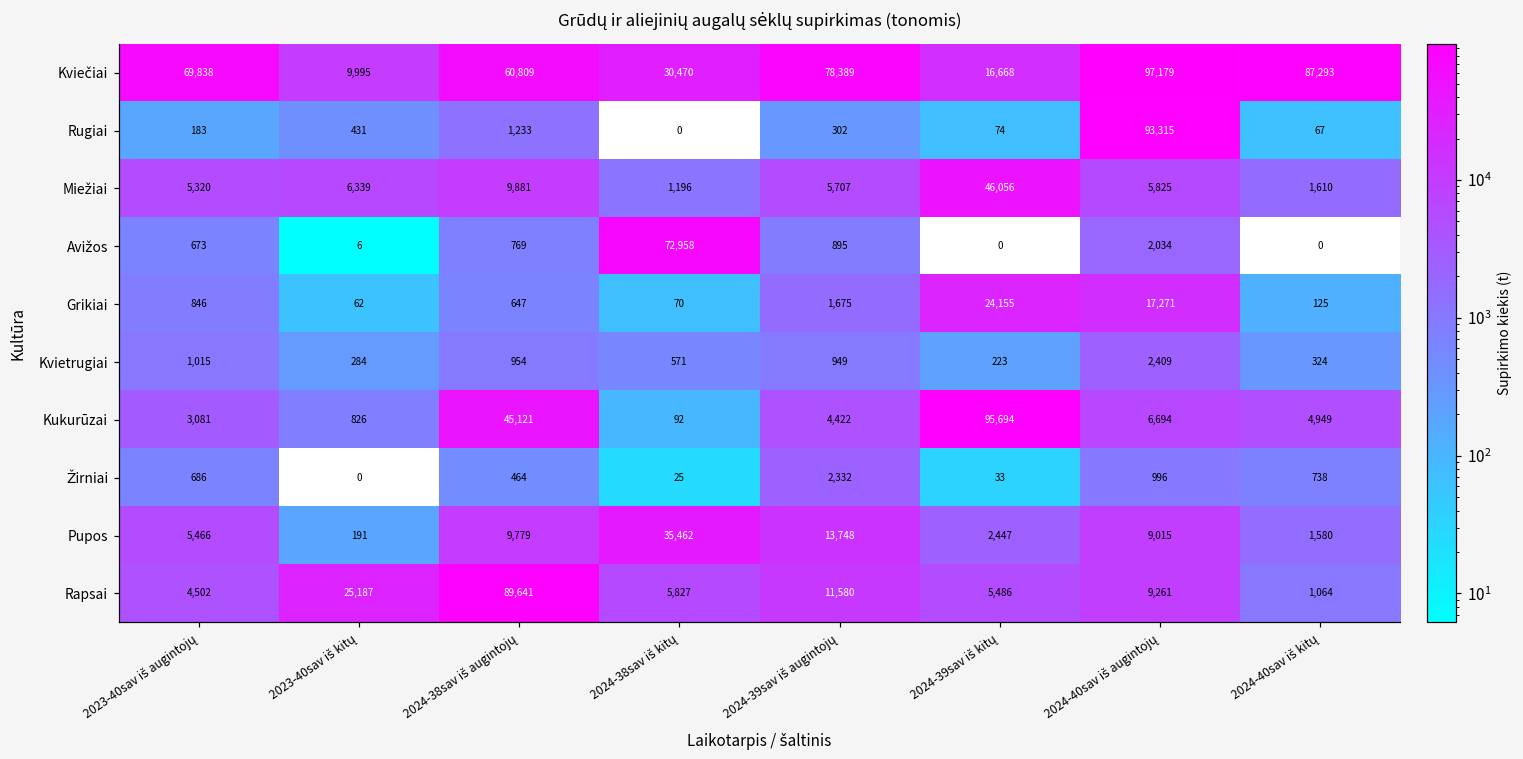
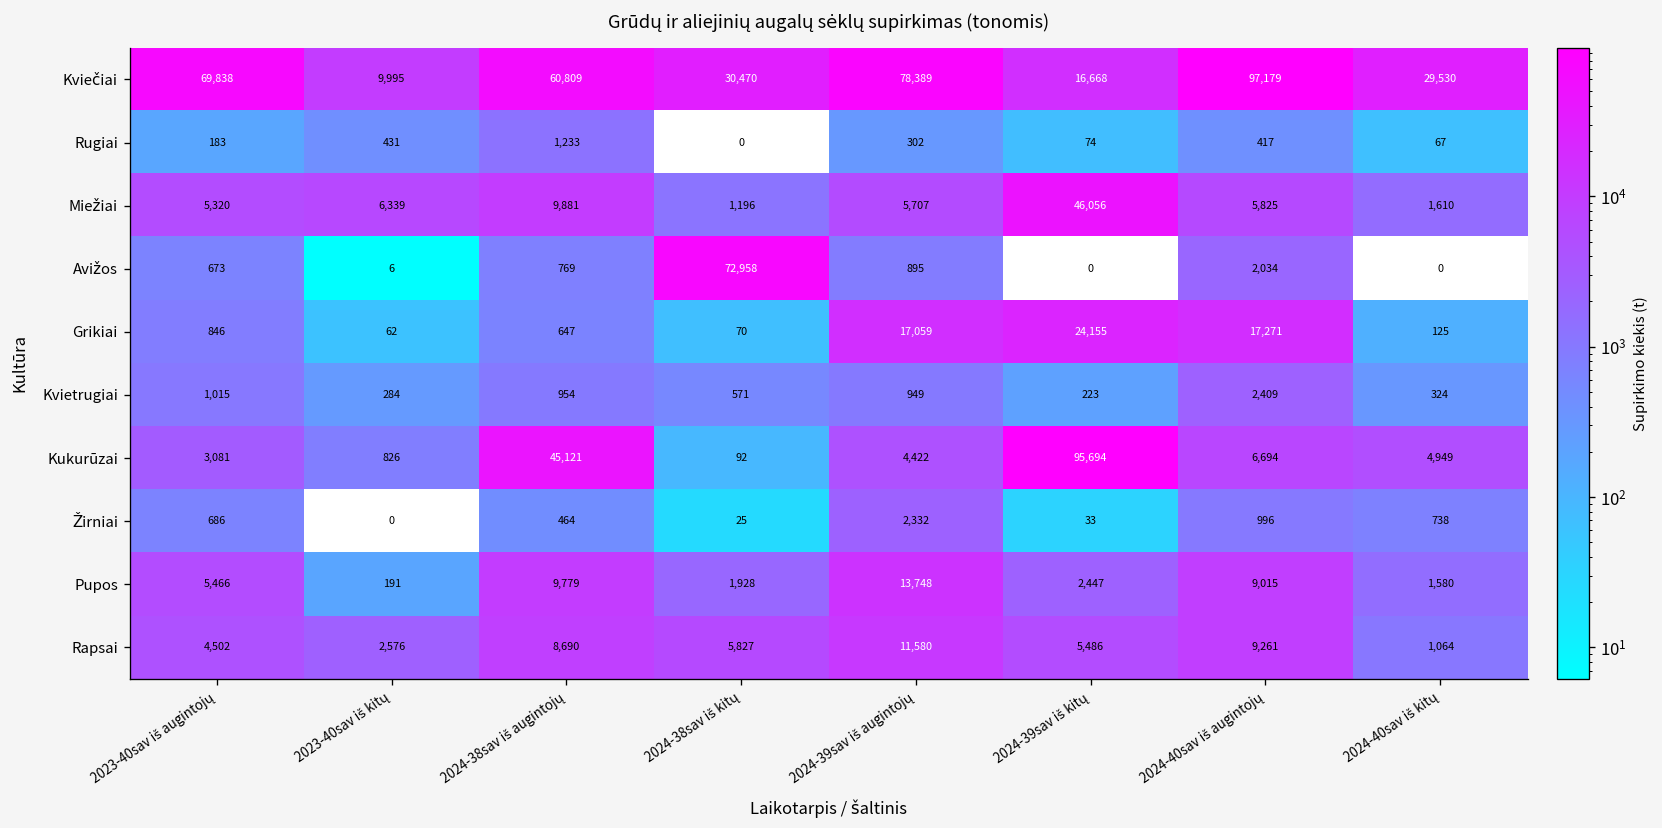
Kviečiai, 2024-40sav iš kitų: 87,293 -> 29,530
Rugiai, 2024-40sav iš augintojų: 93,315 -> 417
Grikiai, 2024-39sav iš augintojų: 1,675 -> 17,059
Pupos, 2024-38sav iš kitų: 35,462 -> 1,928
Rapsai, 2023-40sav iš kitų: 25,187 -> 2,576
Rapsai, 2024-38sav iš augintojų: 89,641 -> 8,690
